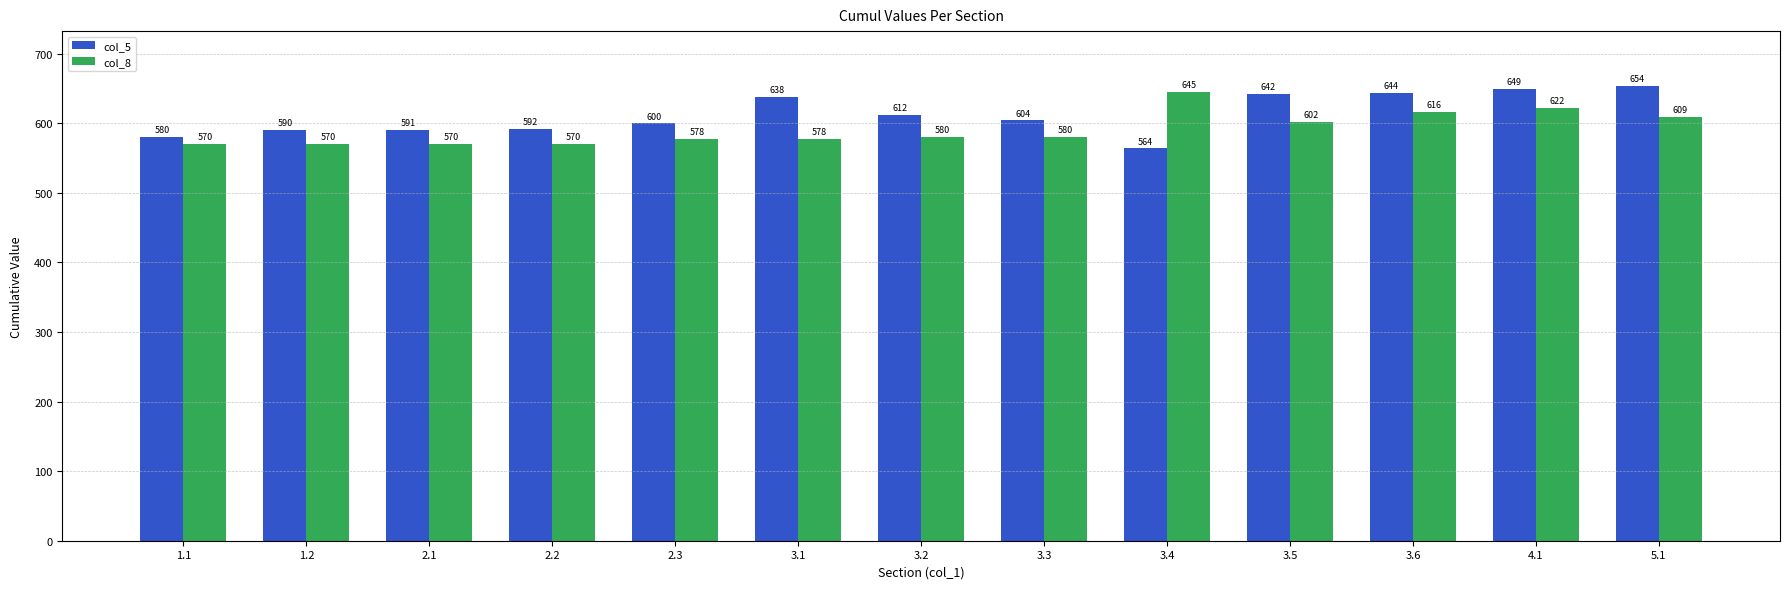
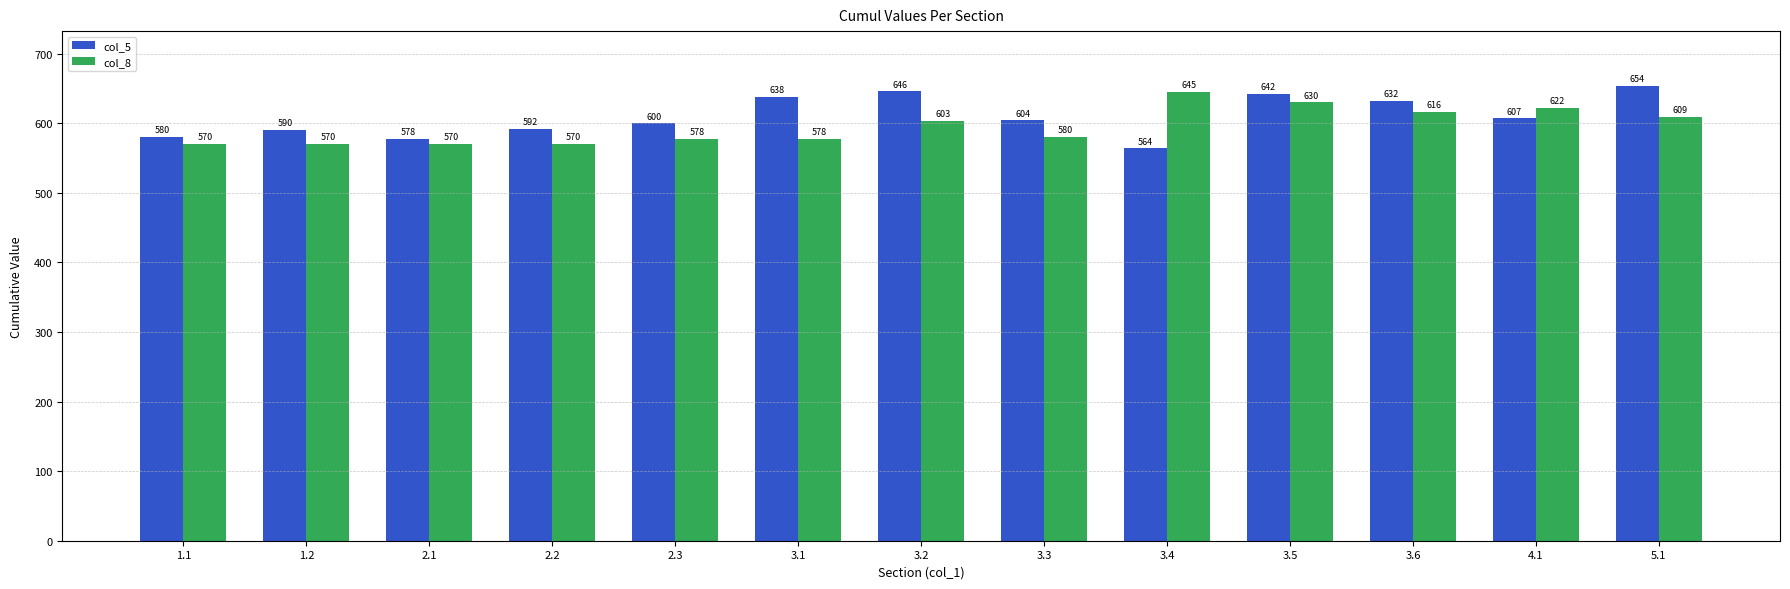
col_5, 2.1: 591 -> 578
col_5, 3.2: 612 -> 646
col_8, 3.2: 580 -> 603
col_8, 3.5: 602 -> 630
col_5, 3.6: 644 -> 632
col_5, 4.1: 649 -> 607
